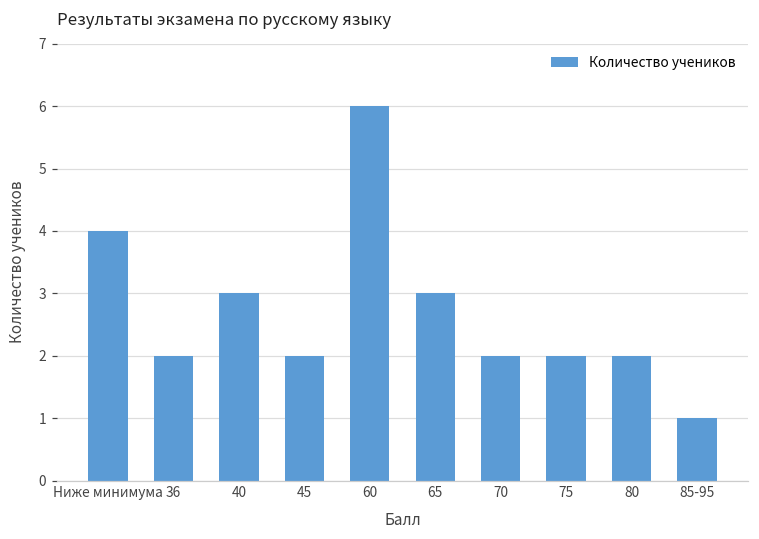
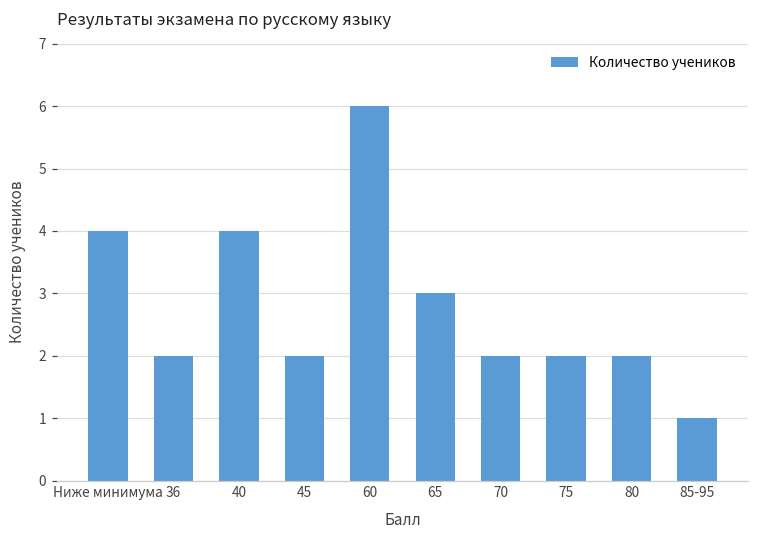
40: 3 -> 4
